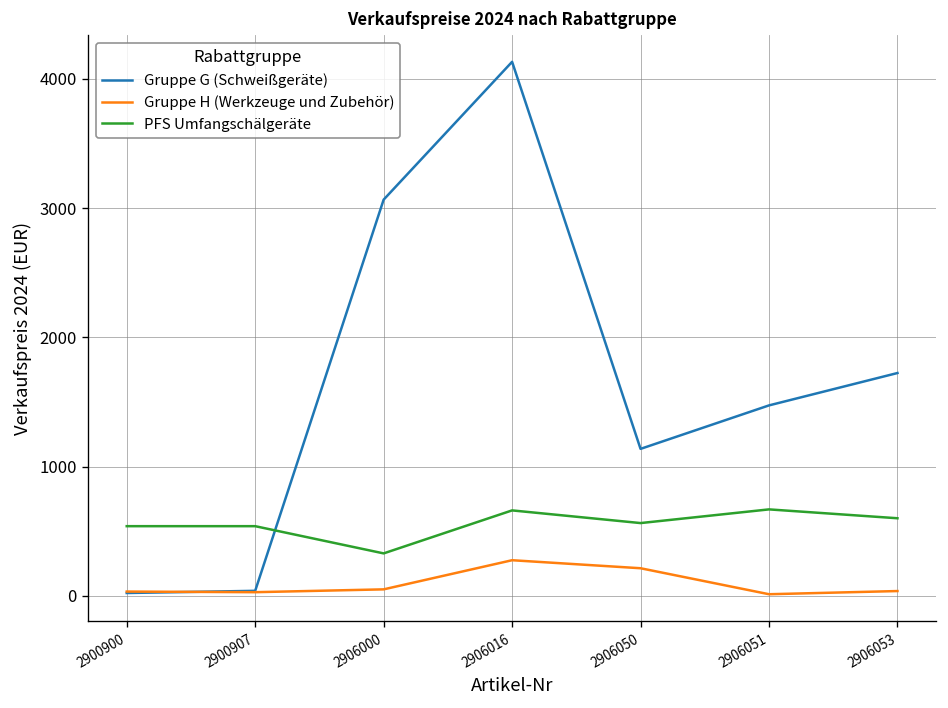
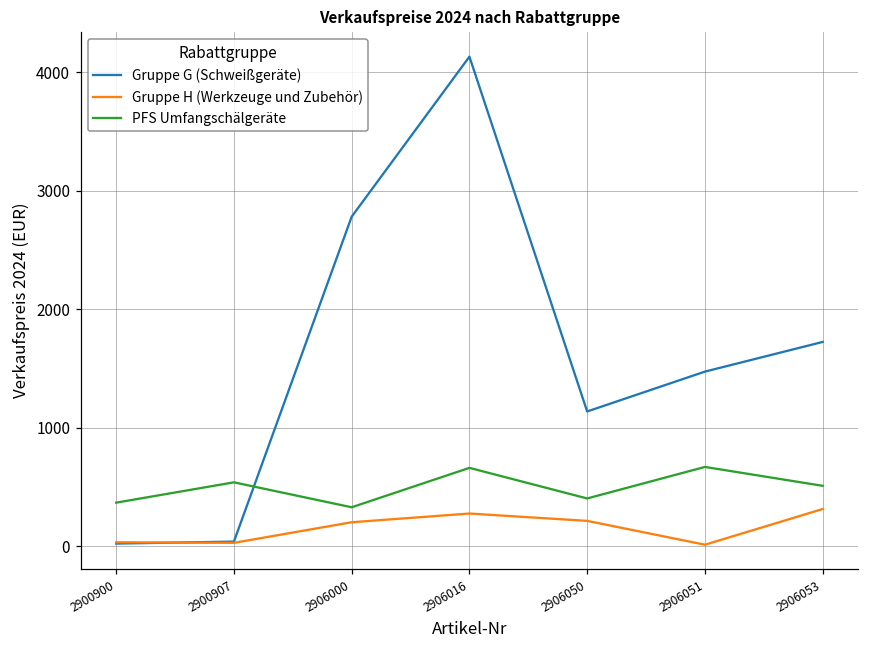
PFS Umfangschälgeräte, 2900900: 540 -> 370
Gruppe G (Schweißgeräte), 2906000: 3070 -> 2780
Gruppe H (Werkzeuge und Zubehör), 2906000: 50 -> 200
PFS Umfangschälgeräte, 2906050: 560 -> 400
Gruppe H (Werkzeuge und Zubehör), 2906053: 40 -> 310
PFS Umfangschälgeräte, 2906053: 600 -> 510
